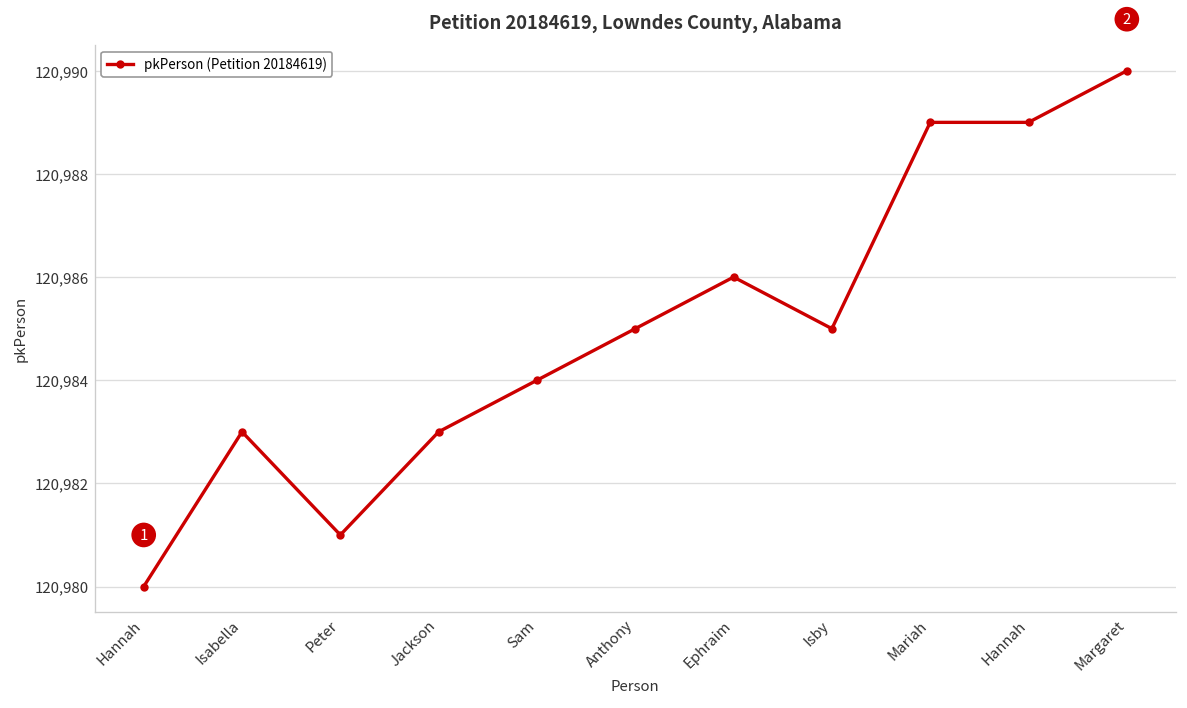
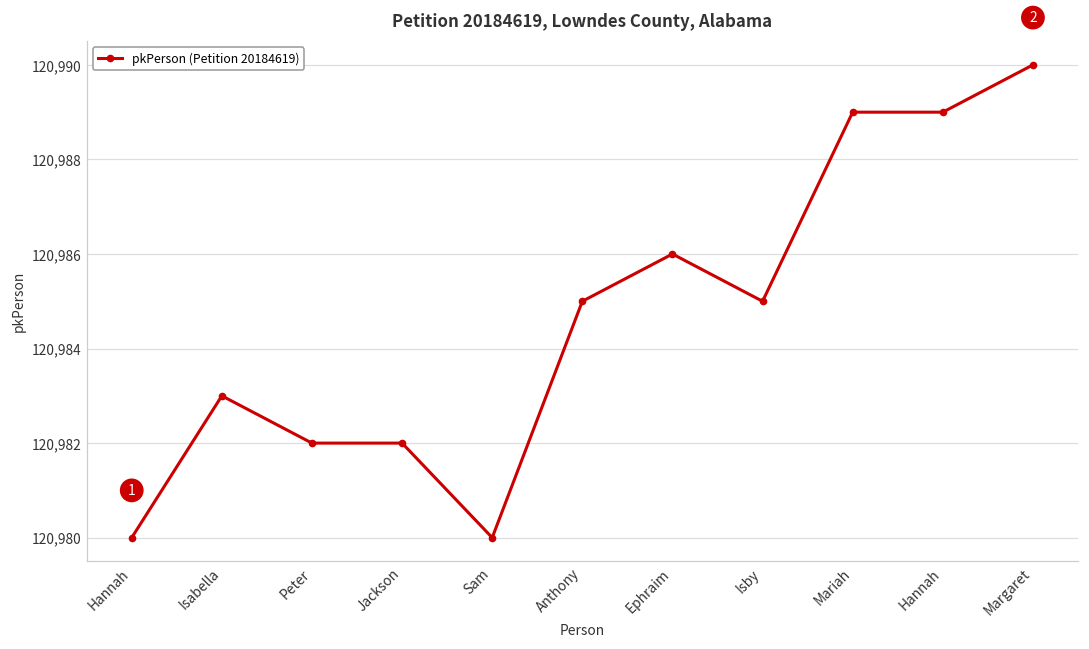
Peter: 120,981 -> 120,982
Jackson: 120,983 -> 120,982
Sam: 120,984 -> 120,980
